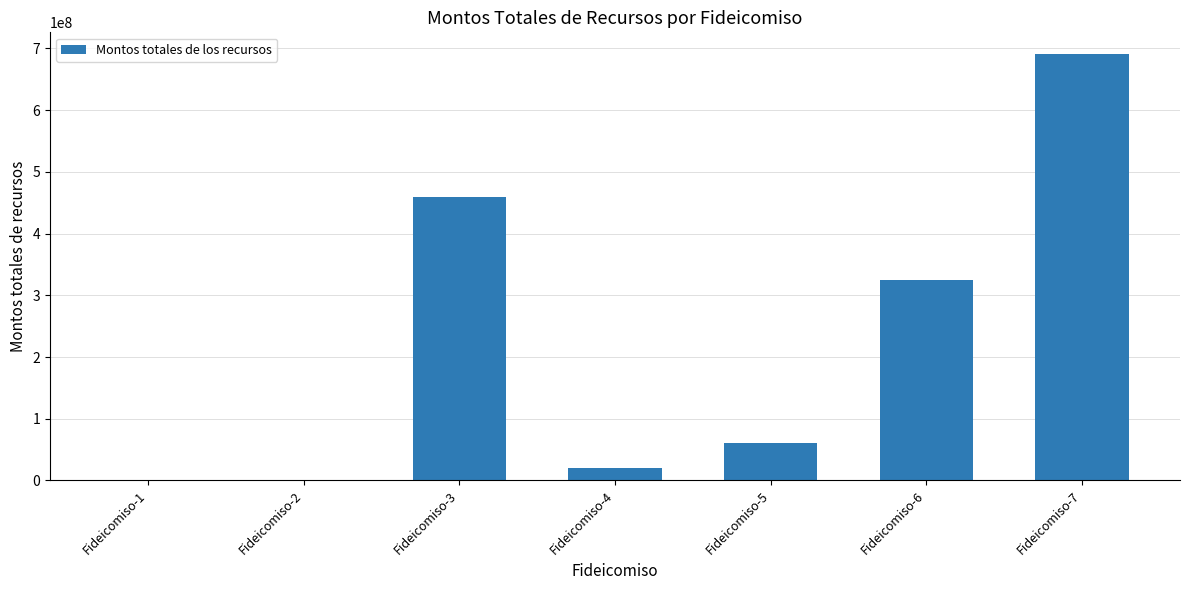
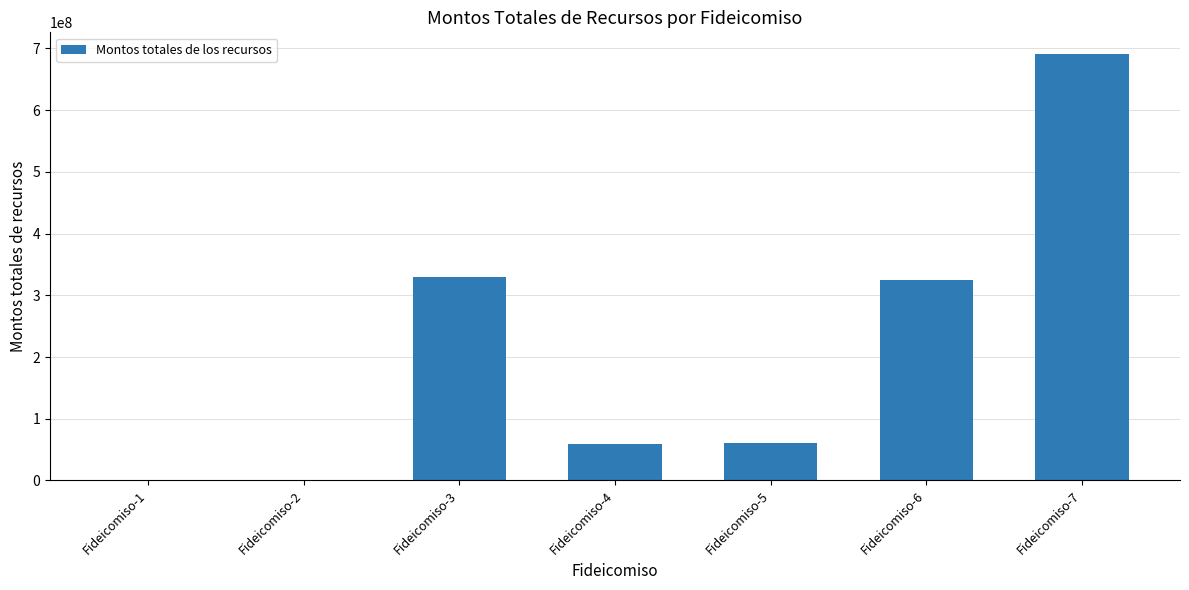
Fideicomiso-3: 460000000 -> 330000000
Fideicomiso-4: 20000000 -> 60000000
